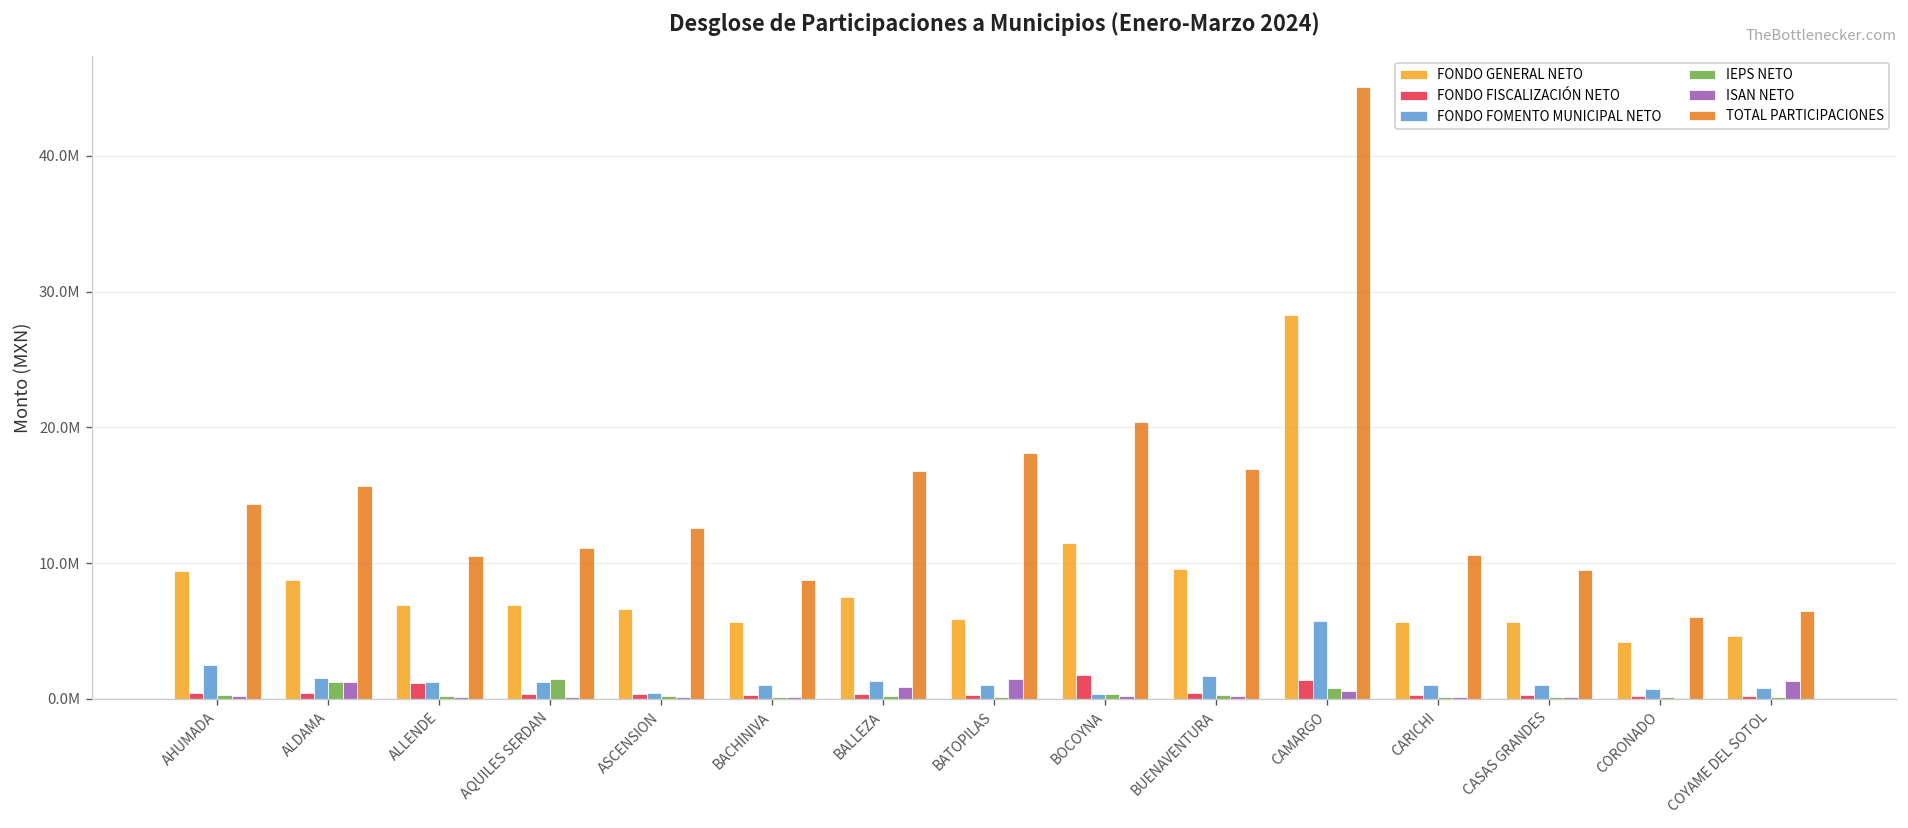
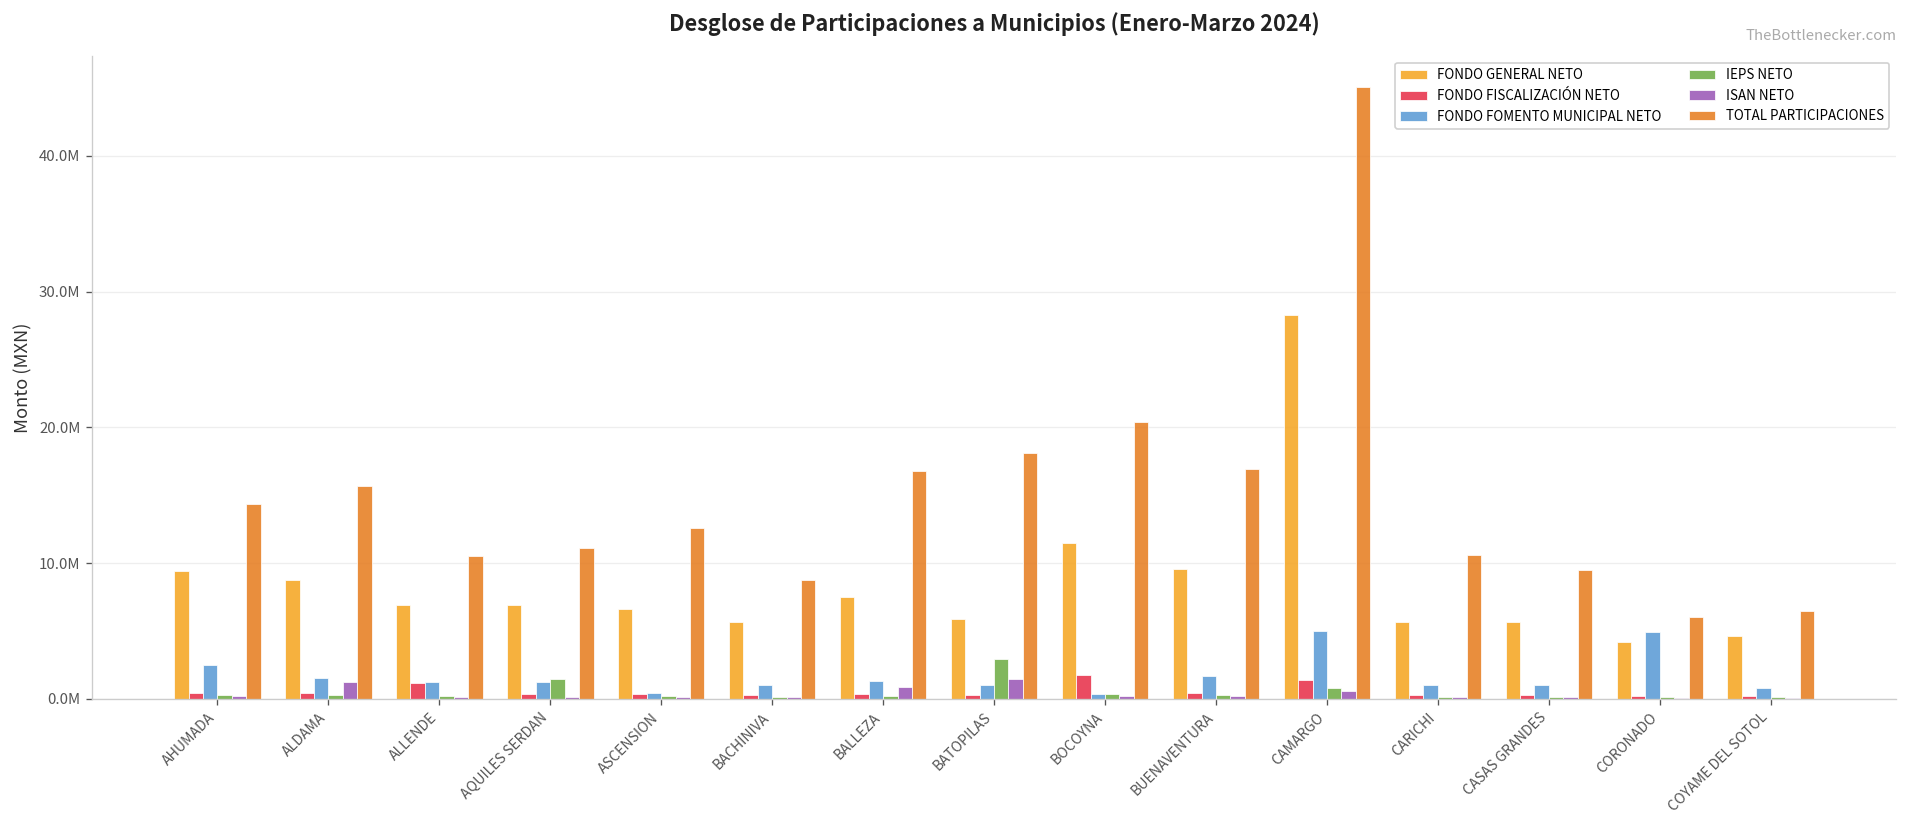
IEPS NETO, ALDAMA: 1300000 -> 300000
IEPS NETO, BATOPILAS: 200000 -> 2900000
FONDO FOMENTO MUNICIPAL NETO, CAMARGO: 5700000 -> 5000000
FONDO FOMENTO MUNICIPAL NETO, CORONADO: 700000 -> 4900000
ISAN NETO, COYAME DEL SOTOL: 1300000 -> 100000
